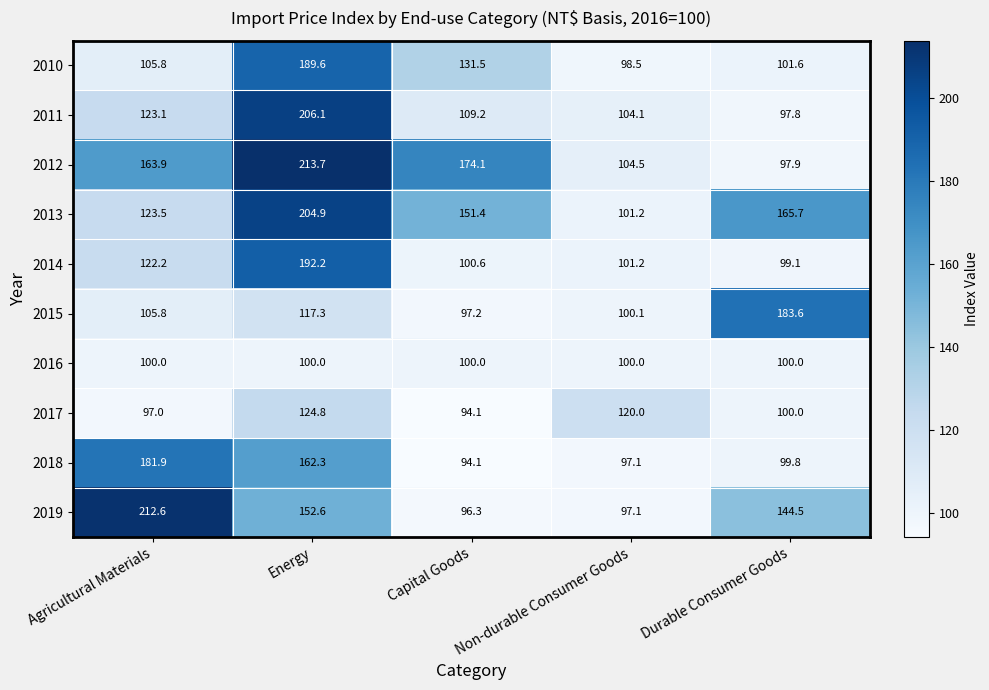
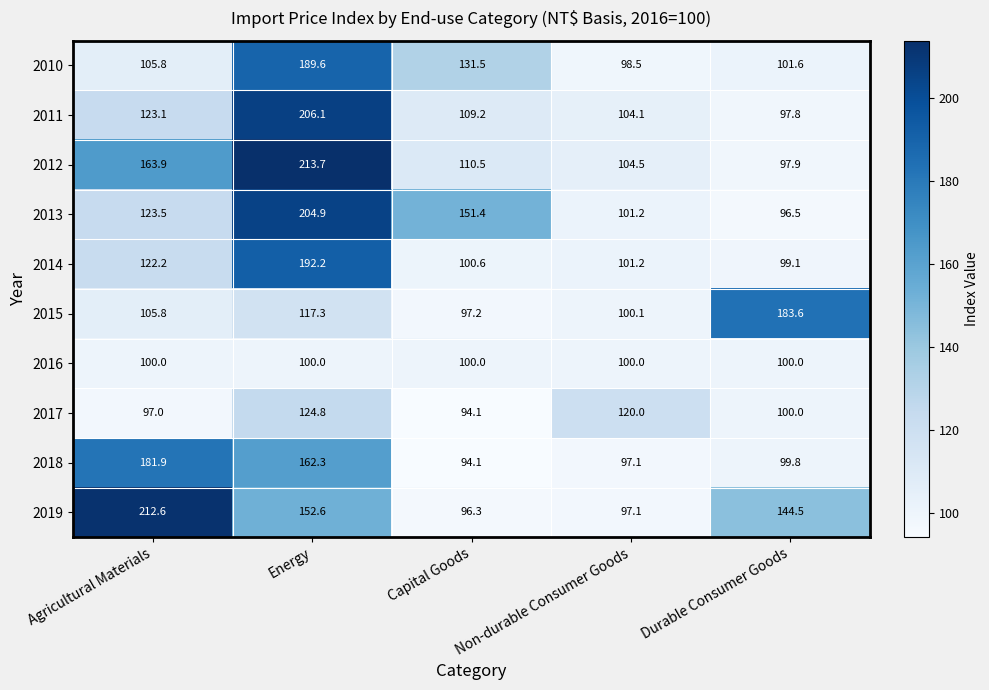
2012, Capital Goods: 174.1 -> 110.5
2013, Durable Consumer Goods: 165.7 -> 96.5
